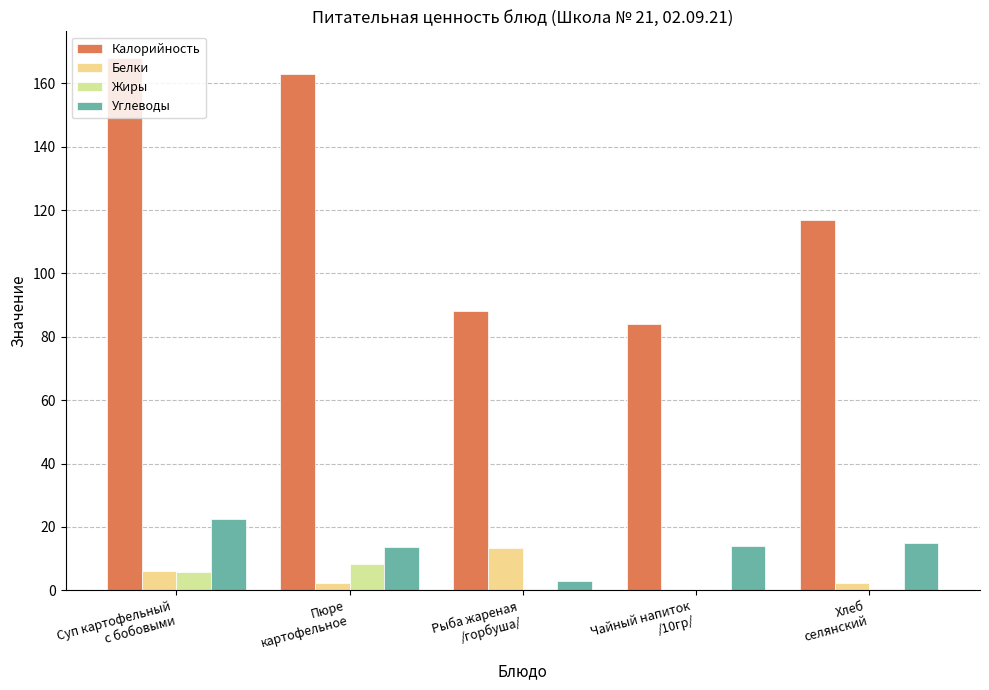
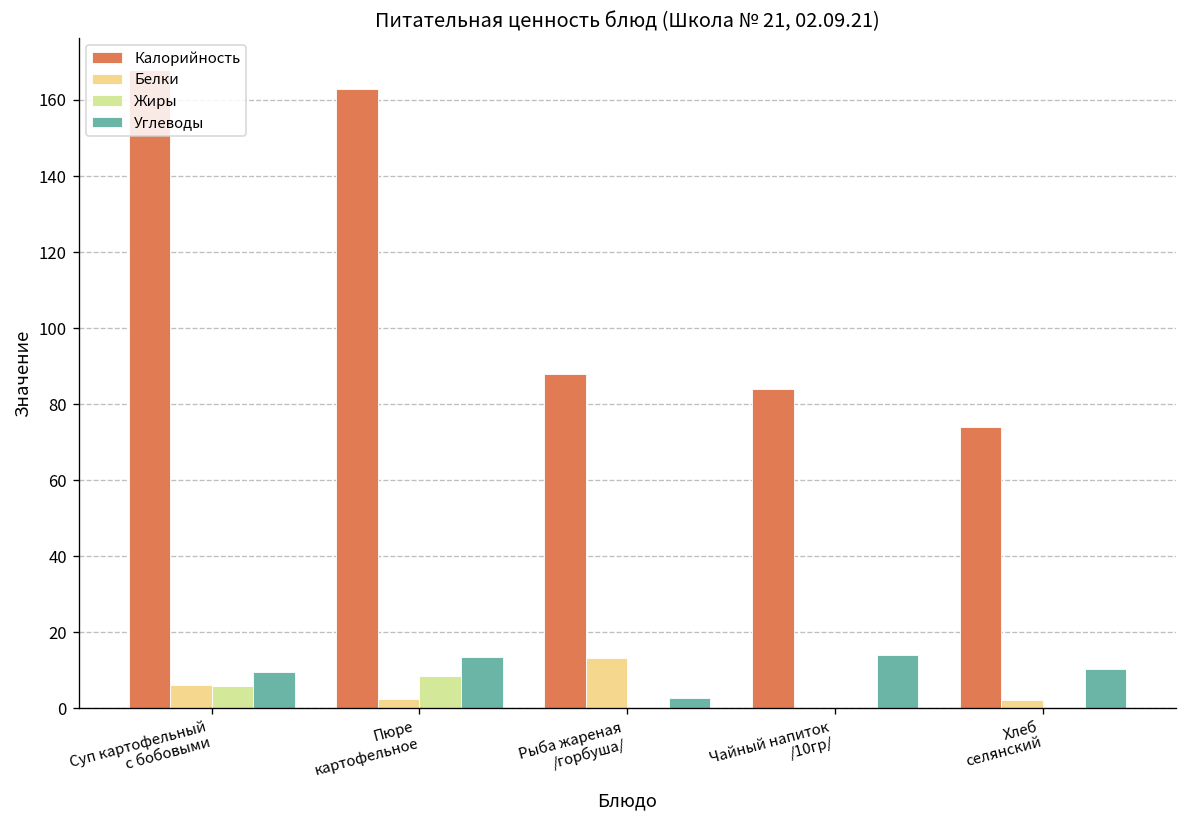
Углеводы, Суп картофельный с бобовыми: 22 -> 10
Калорийность, Хлеб селянский: 117 -> 74
Углеводы, Хлеб селянский: 15 -> 10
